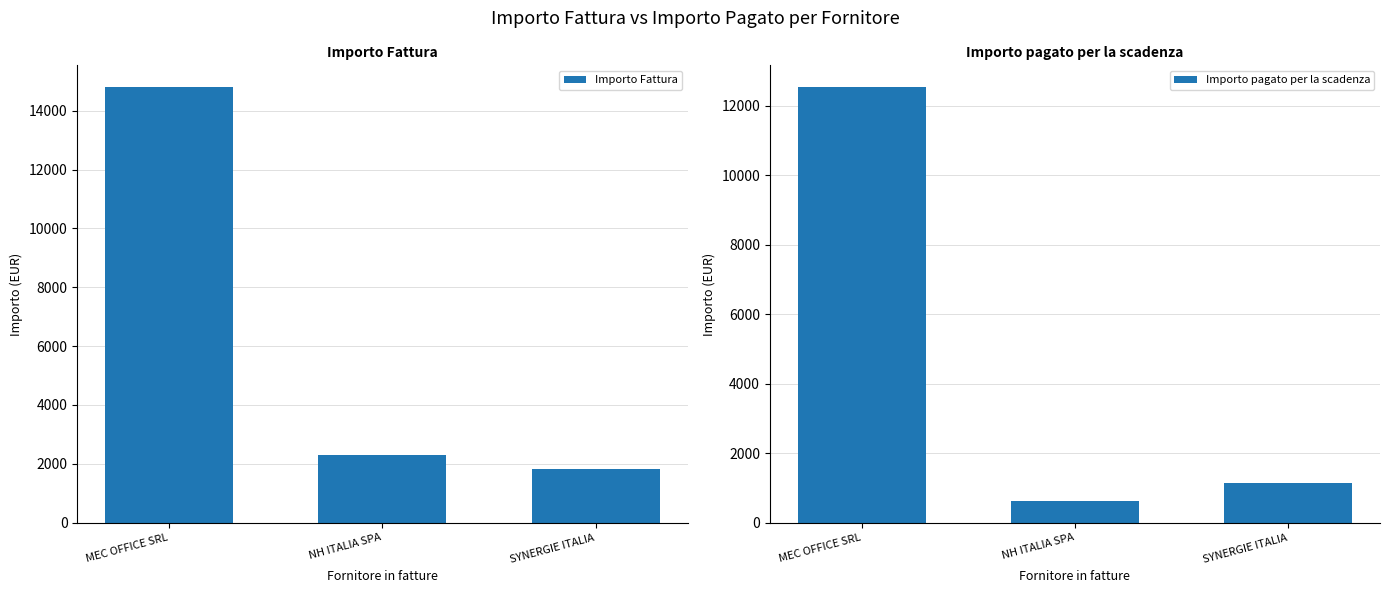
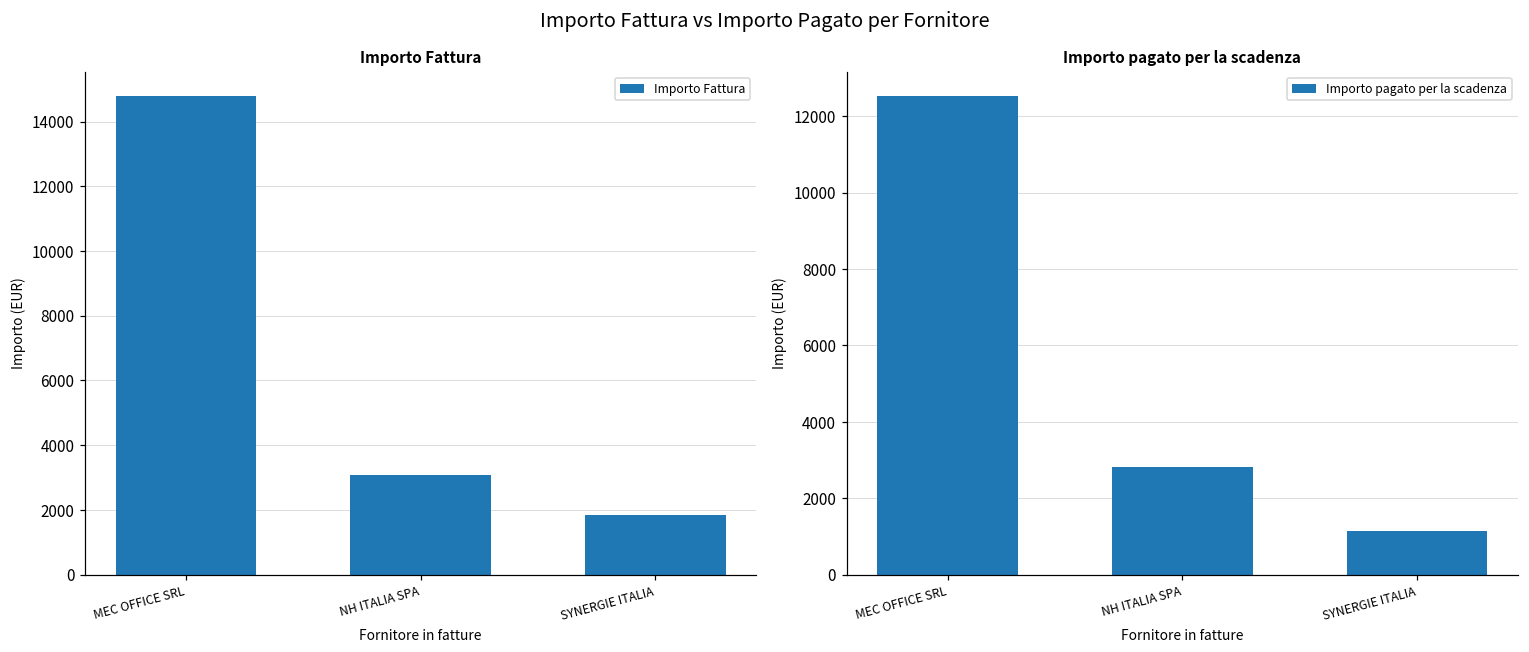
Importo Fattura, NH ITALIA SPA: 2300 -> 3100
Importo pagato per la scadenza, NH ITALIA SPA: 600 -> 2800
